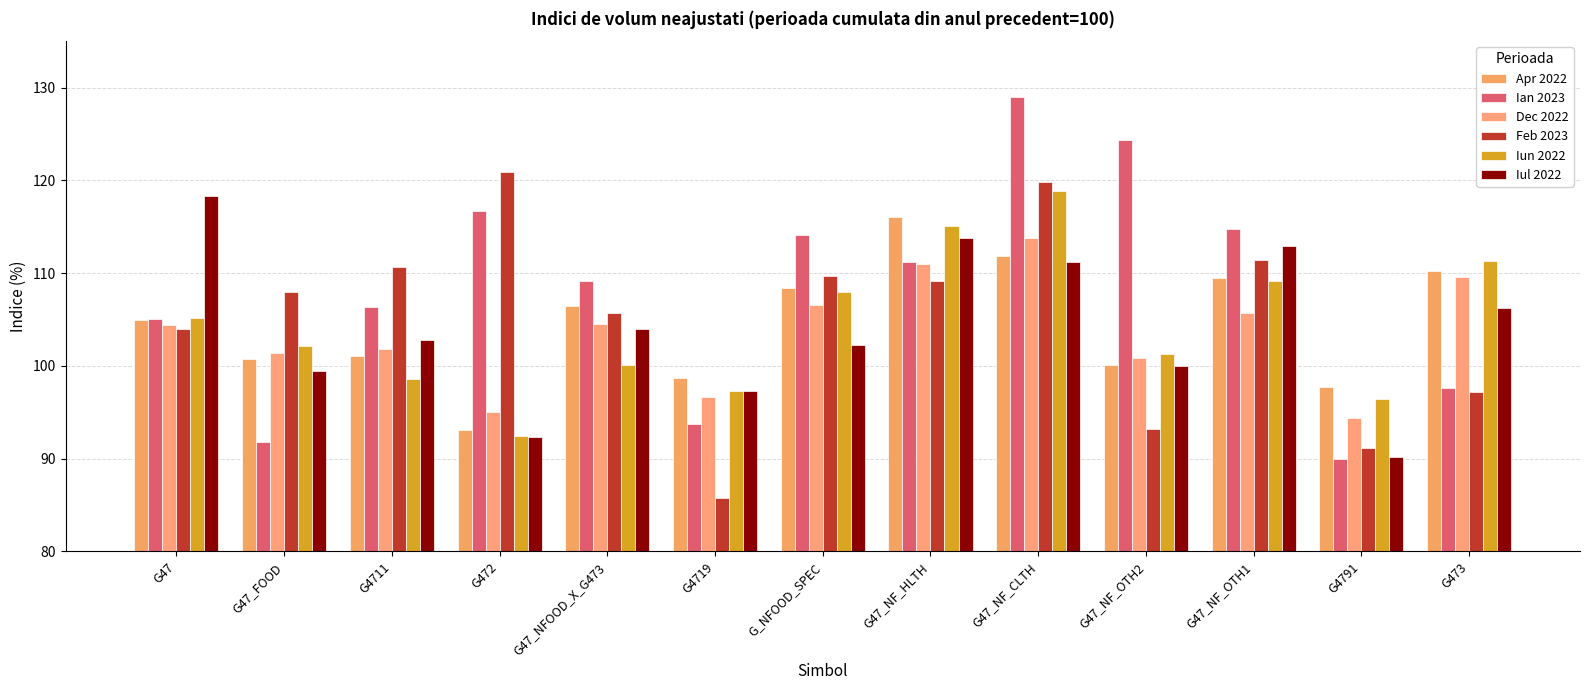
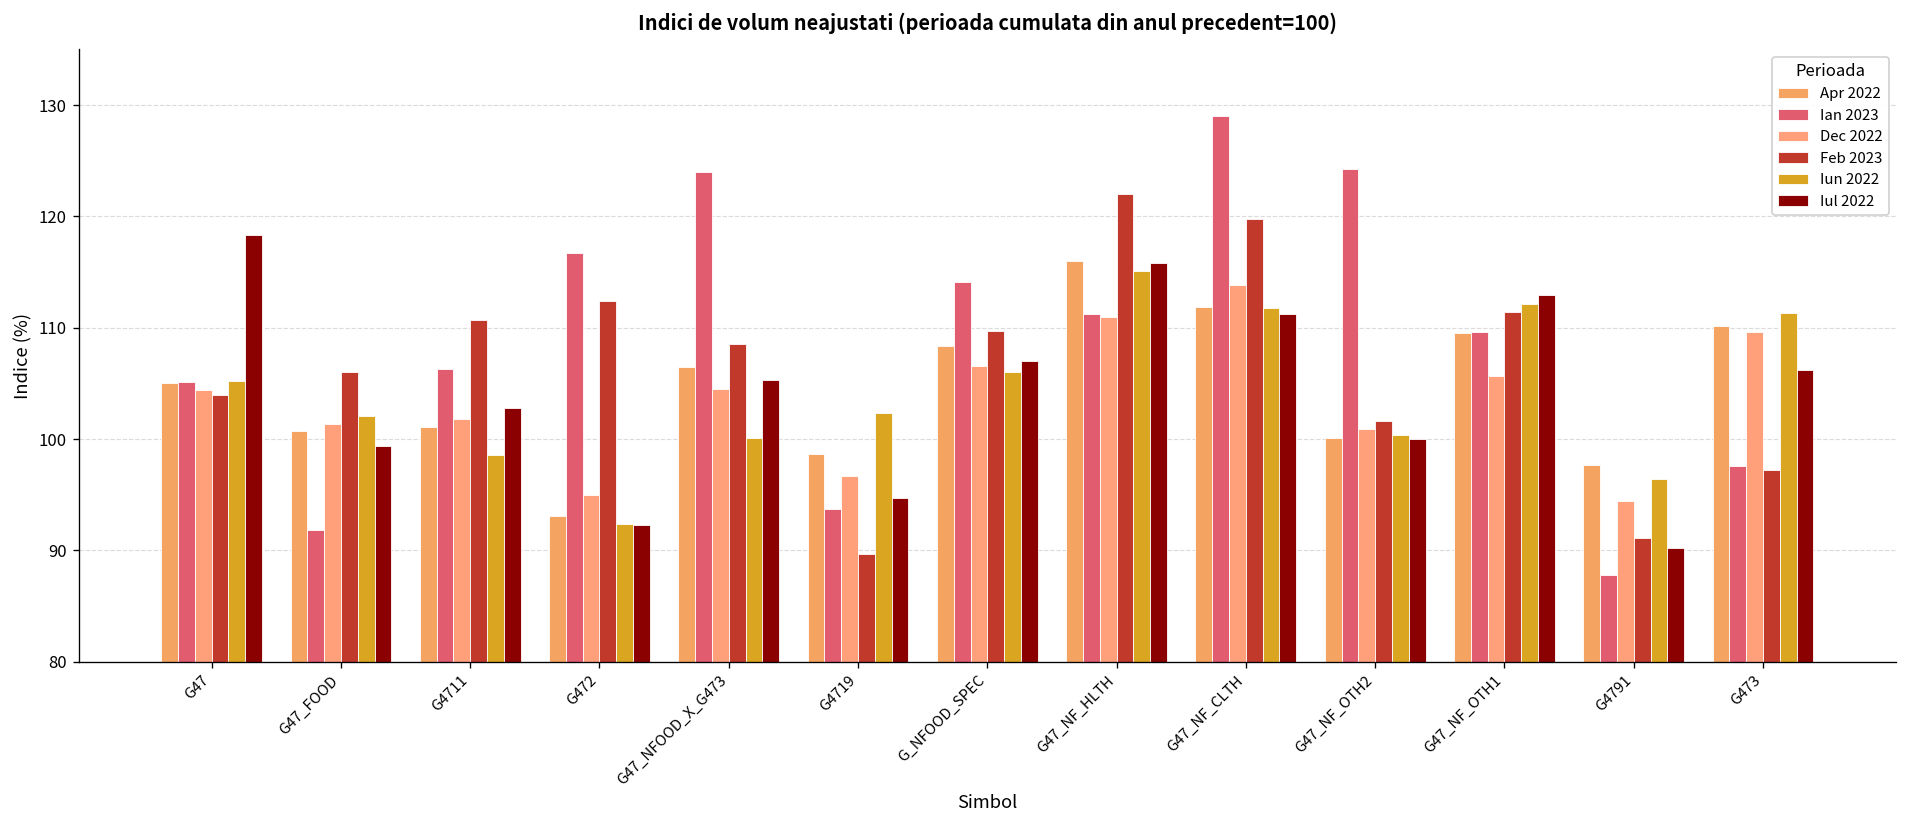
Feb 2023, G47_FOOD: 108 -> 106
Feb 2023, G472: 121 -> 112
Ian 2023, G47_NFOOD_X_G473: 109 -> 124
Feb 2023, G47_NFOOD_X_G473: 106 -> 109
Iul 2022, G47_NFOOD_X_G473: 104 -> 105
Feb 2023, G4719: 86 -> 90
Iun 2022, G4719: 97 -> 102
Iul 2022, G4719: 97 -> 95
Iun 2022, G_NFOOD_SPEC: 108 -> 106
Iul 2022, G_NFOOD_SPEC: 102 -> 107
Feb 2023, G47_NF_HLTH: 109 -> 122
Iul 2022, G47_NF_HLTH: 114 -> 116
Iun 2022, G47_NF_CLTH: 119 -> 112
Feb 2023, G47_NF_OTH2: 93 -> 102
Iun 2022, G47_NF_OTH2: 101 -> 100
Ian 2023, G47_NF_OTH1: 115 -> 110
Iun 2022, G47_NF_OTH1: 109 -> 112
Ian 2023, G4791: 90 -> 88
